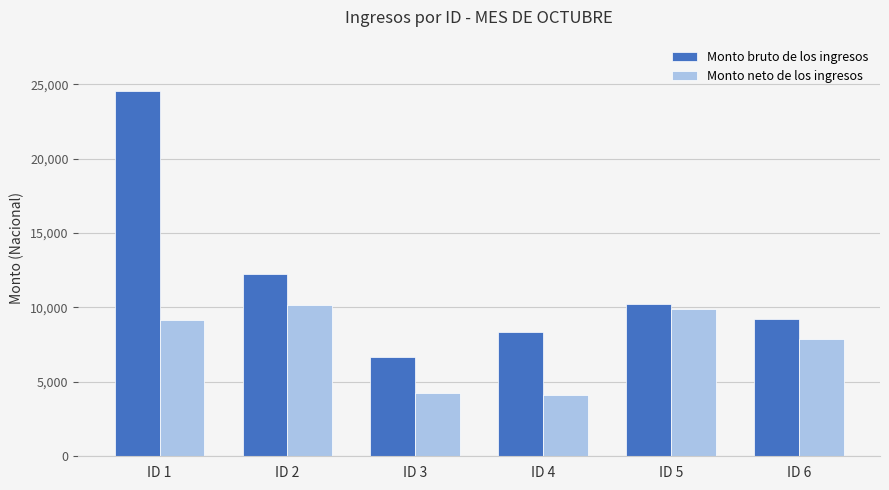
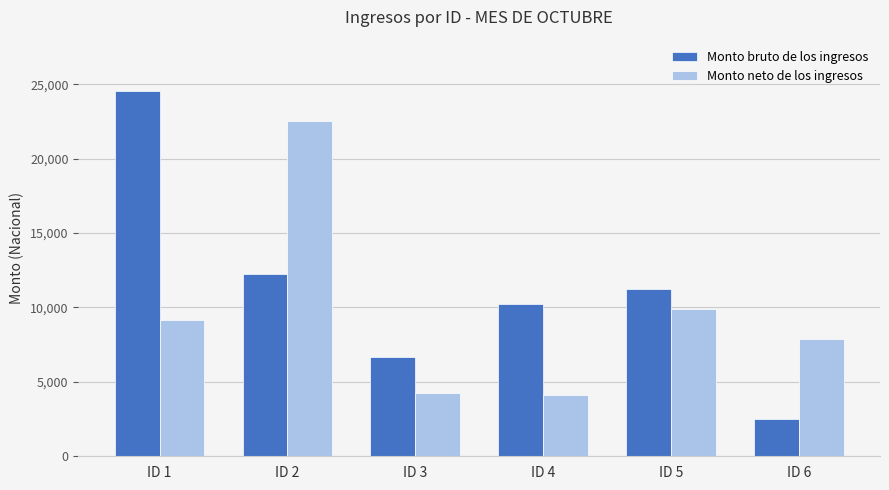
Monto neto de los ingresos, ID 2: 10,200 -> 22,600
Monto bruto de los ingresos, ID 4: 8,400 -> 10,200
Monto bruto de los ingresos, ID 5: 10,200 -> 11,200
Monto bruto de los ingresos, ID 6: 9,200 -> 2,500
